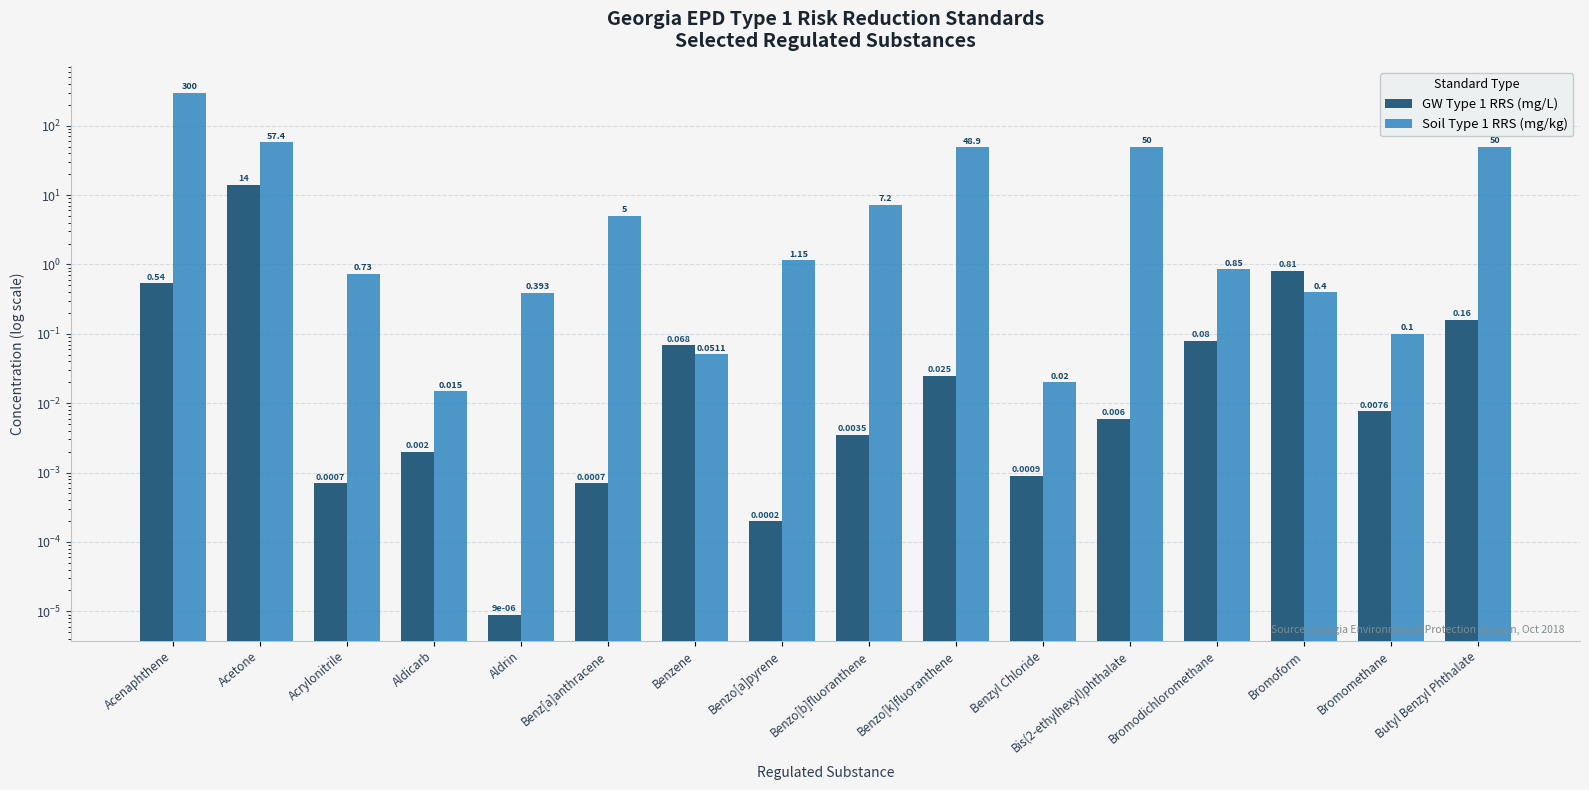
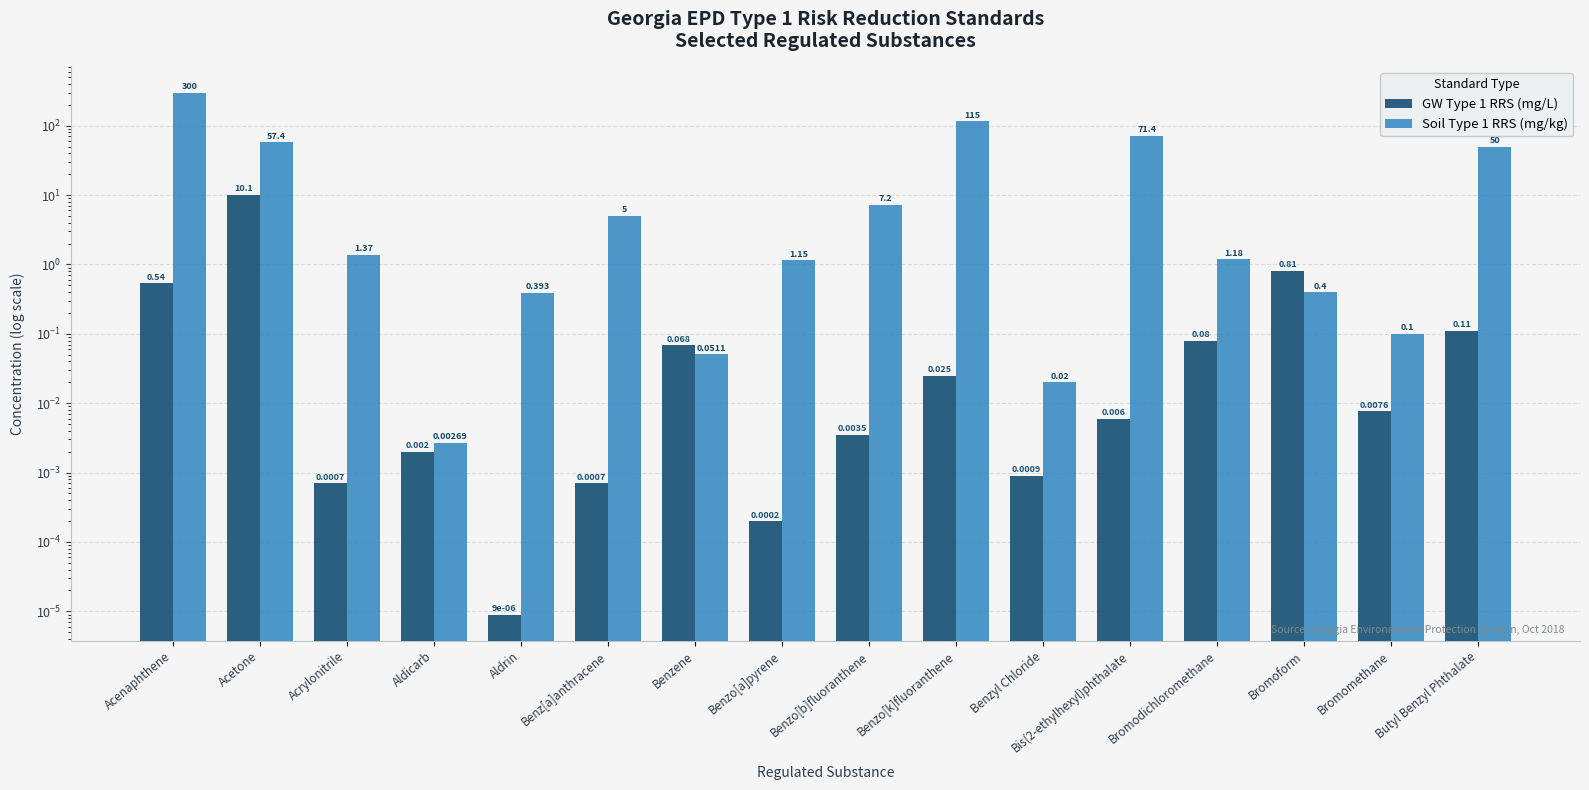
GW Type 1 RRS (mg/L), Acetone: 14 -> 10.1
Soil Type 1 RRS (mg/kg), Acrylonitrile: 0.73 -> 1.37
Soil Type 1 RRS (mg/kg), Aldicarb: 0.015 -> 0.00269
Soil Type 1 RRS (mg/kg), Benzo[k]fluoranthene: 48.9 -> 115
Soil Type 1 RRS (mg/kg), Bis(2-ethylhexyl)phthalate: 50 -> 71.4
Soil Type 1 RRS (mg/kg), Bromodichloromethane: 0.85 -> 1.18
GW Type 1 RRS (mg/L), Butyl Benzyl Phthalate: 0.16 -> 0.11
